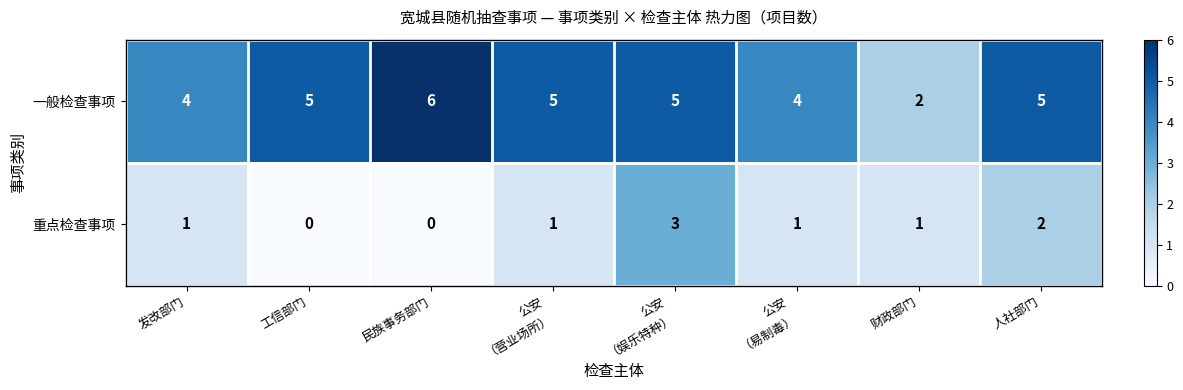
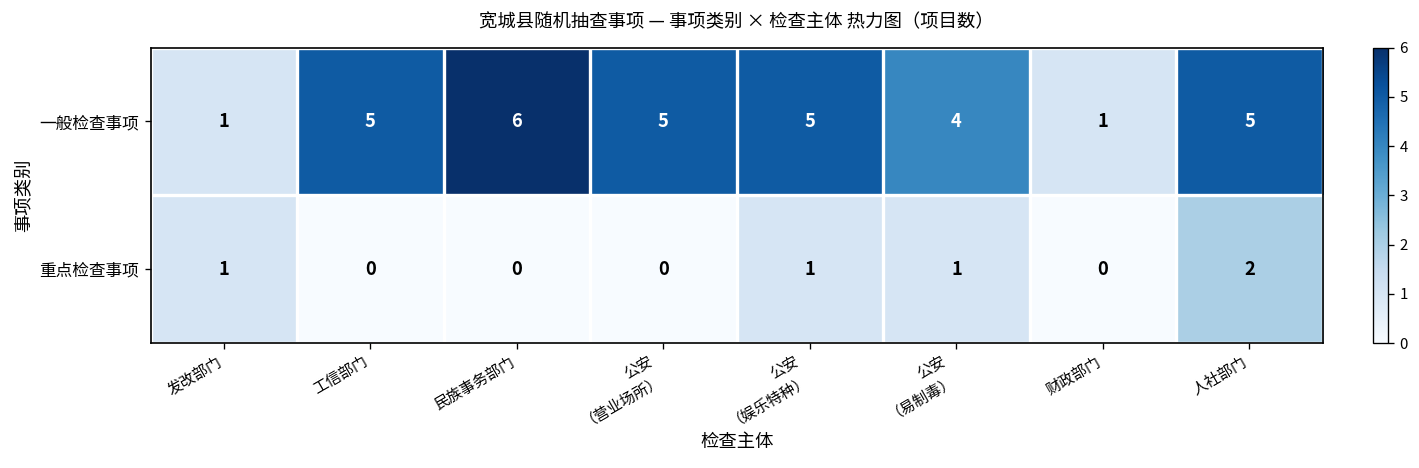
一般检查事项, 发改部门: 4 -> 1
一般检查事项, 财政部门: 2 -> 1
重点检查事项, 公安 （营业场所）: 1 -> 0
重点检查事项, 公安 （娱乐特种）: 3 -> 1
重点检查事项, 财政部门: 1 -> 0
